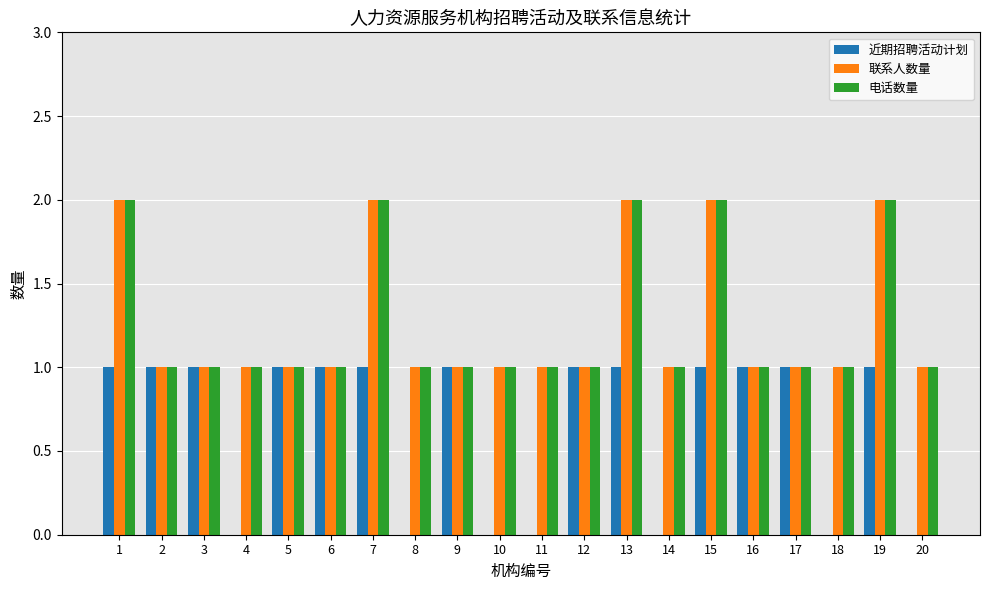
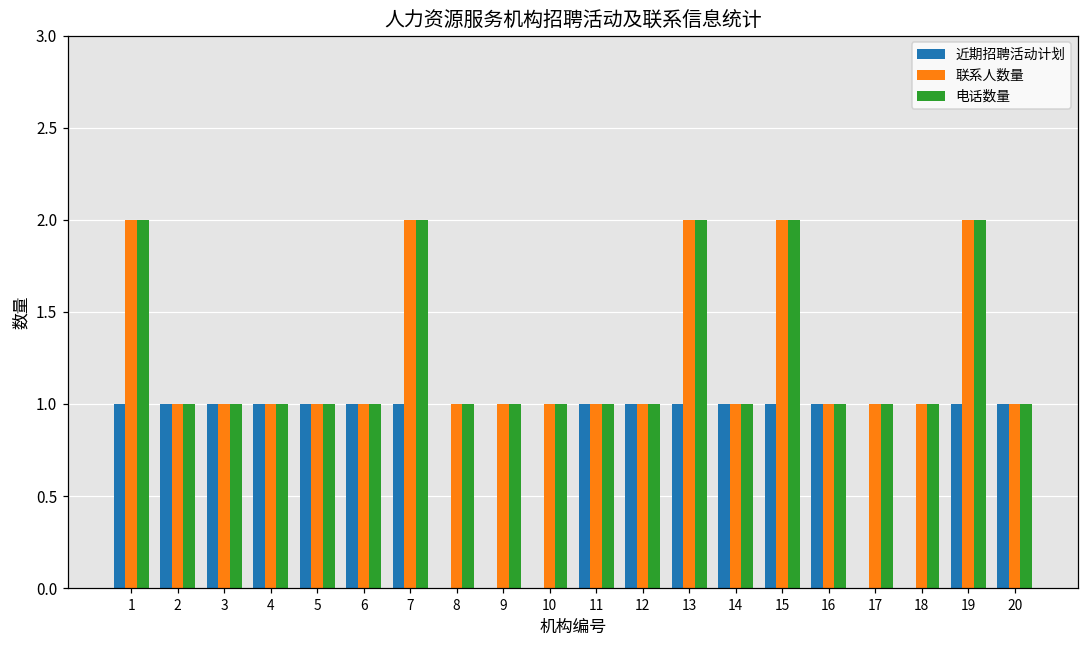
近期招聘活动计划, 4: 0 -> 1
近期招聘活动计划, 9: 1 -> 0
近期招聘活动计划, 11: 0 -> 1
近期招聘活动计划, 14: 0 -> 1
近期招聘活动计划, 17: 1 -> 0
近期招聘活动计划, 20: 0 -> 1
